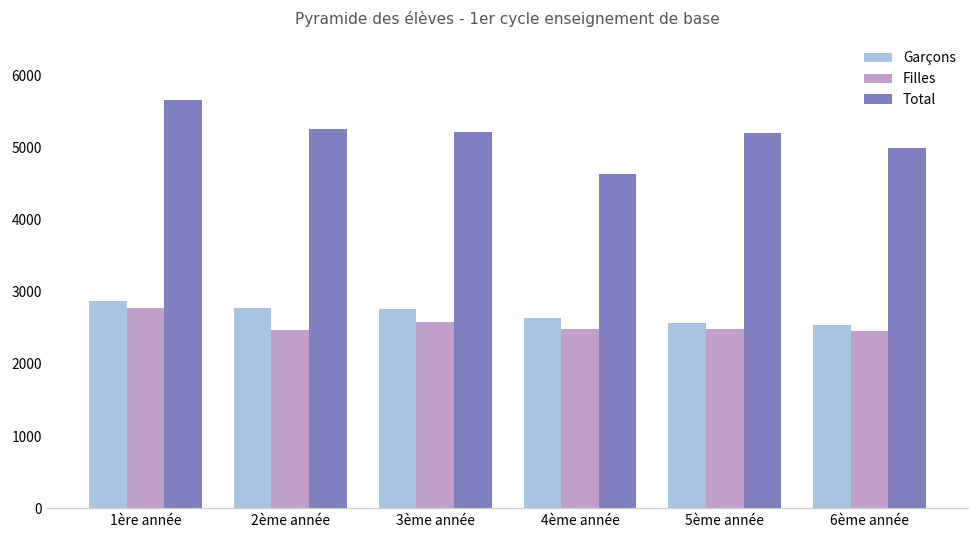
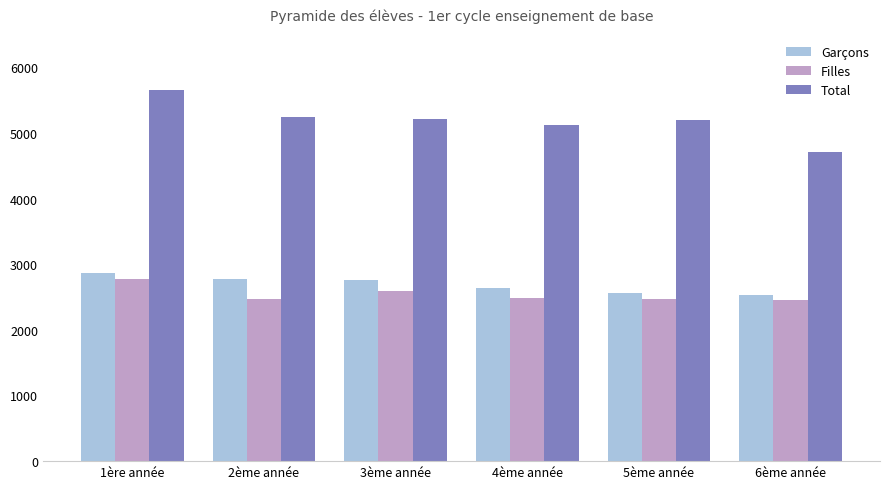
Total, 4ème année: 4600 -> 5100
Total, 6ème année: 5000 -> 4700
